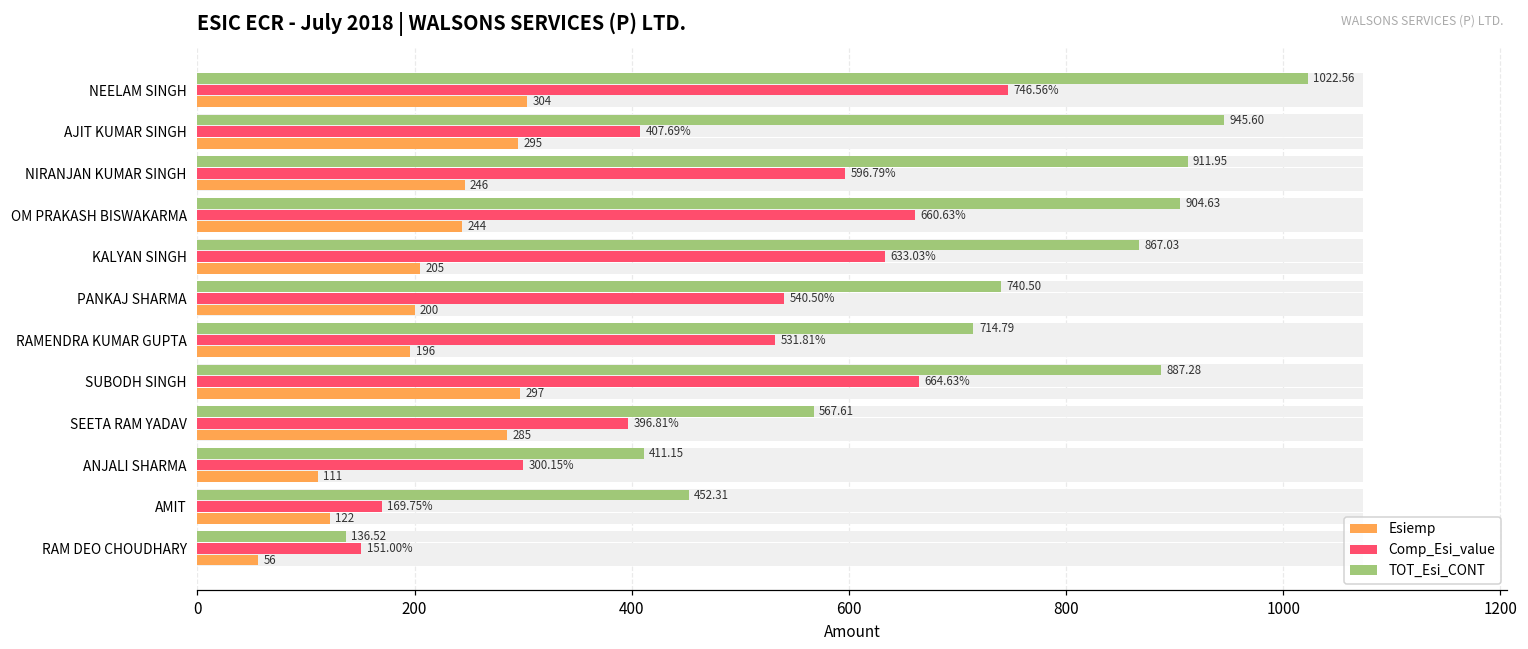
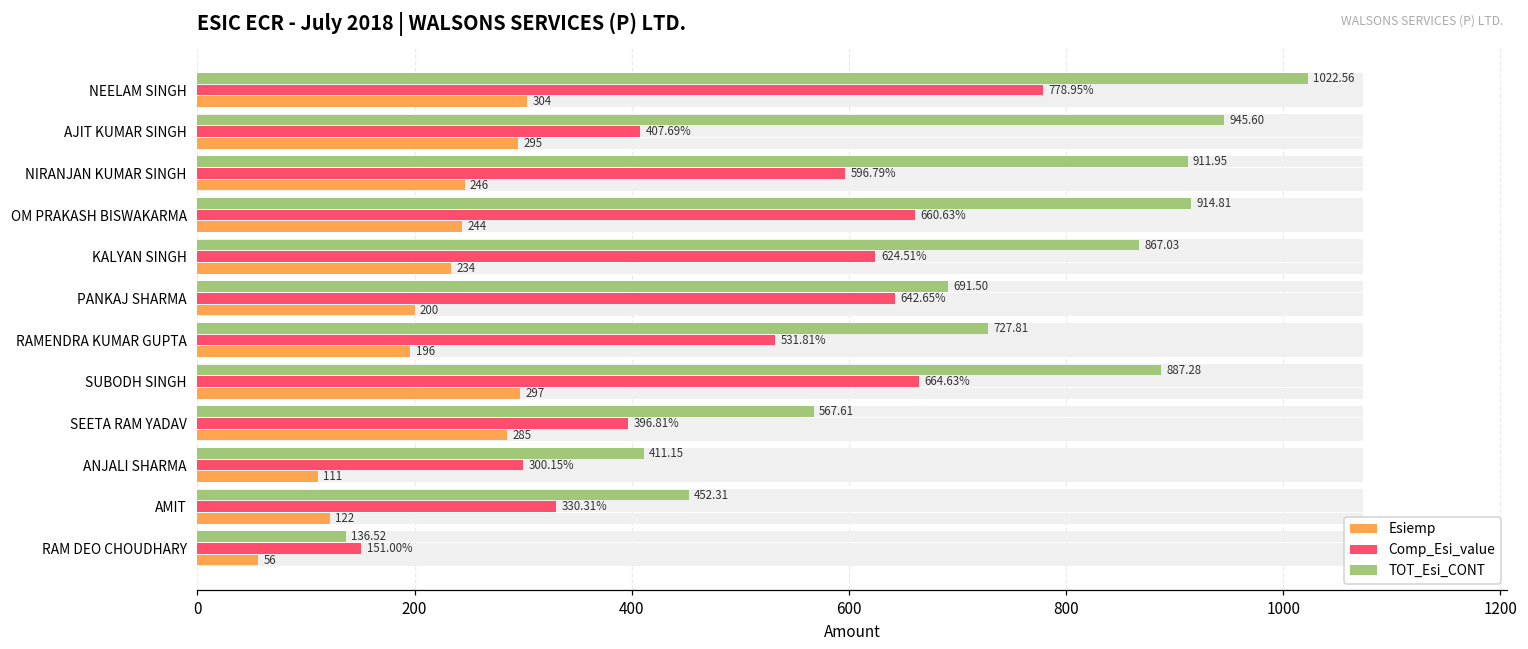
Comp_Esi_value, NEELAM SINGH: 746.56% -> 778.95%
TOT_Esi_CONT, OM PRAKASH BISWAKARMA: 904.63 -> 914.81
Comp_Esi_value, KALYAN SINGH: 633.03% -> 624.51%
Esiemp, KALYAN SINGH: 205 -> 234
TOT_Esi_CONT, PANKAJ SHARMA: 740.50 -> 691.50
Comp_Esi_value, PANKAJ SHARMA: 540.50% -> 642.65%
TOT_Esi_CONT, RAMENDRA KUMAR GUPTA: 714.79 -> 727.81
Comp_Esi_value, AMIT: 169.75% -> 330.31%
